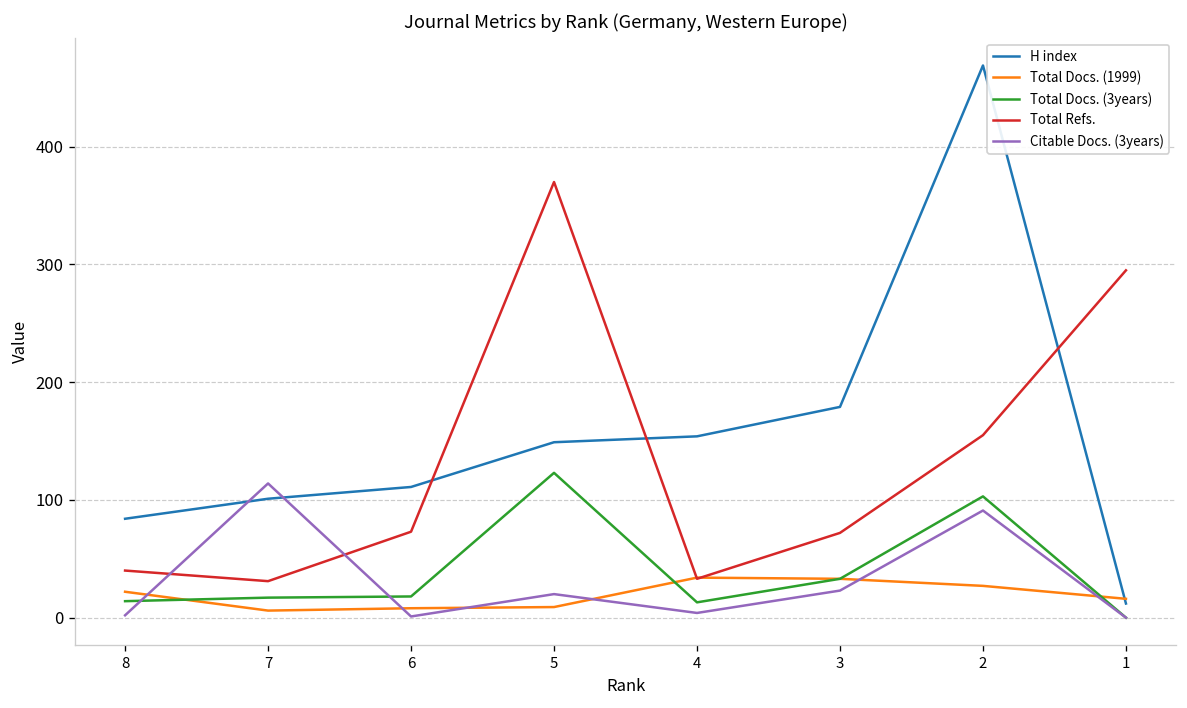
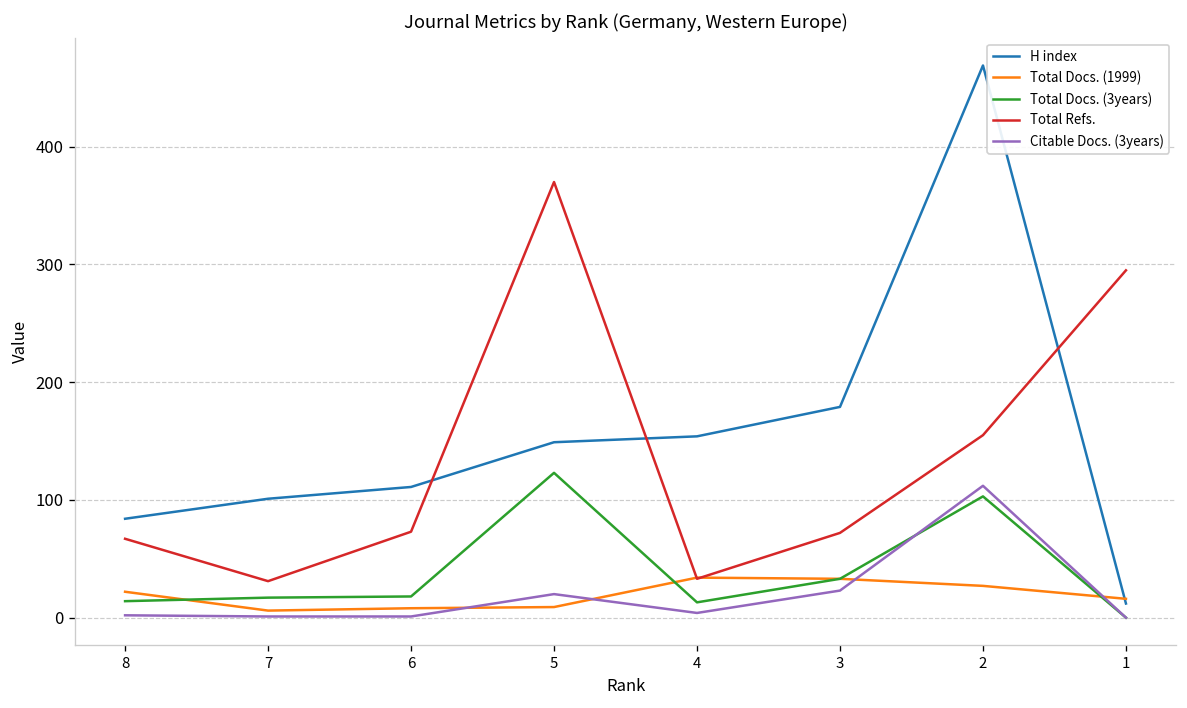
Total Refs., 8: 40 -> 70
Citable Docs. (3years), 7: 110 -> 0
Citable Docs. (3years), 2: 90 -> 110
